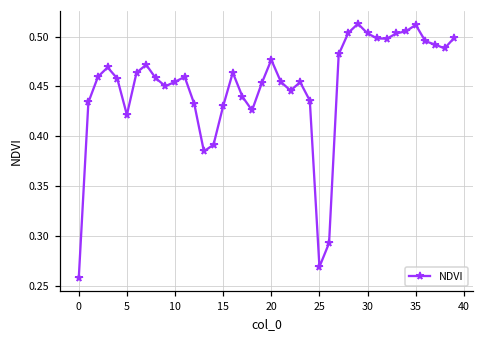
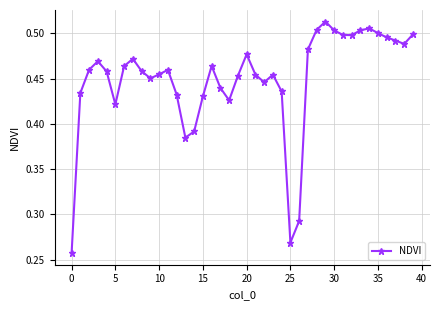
35: 0.51 -> 0.50
